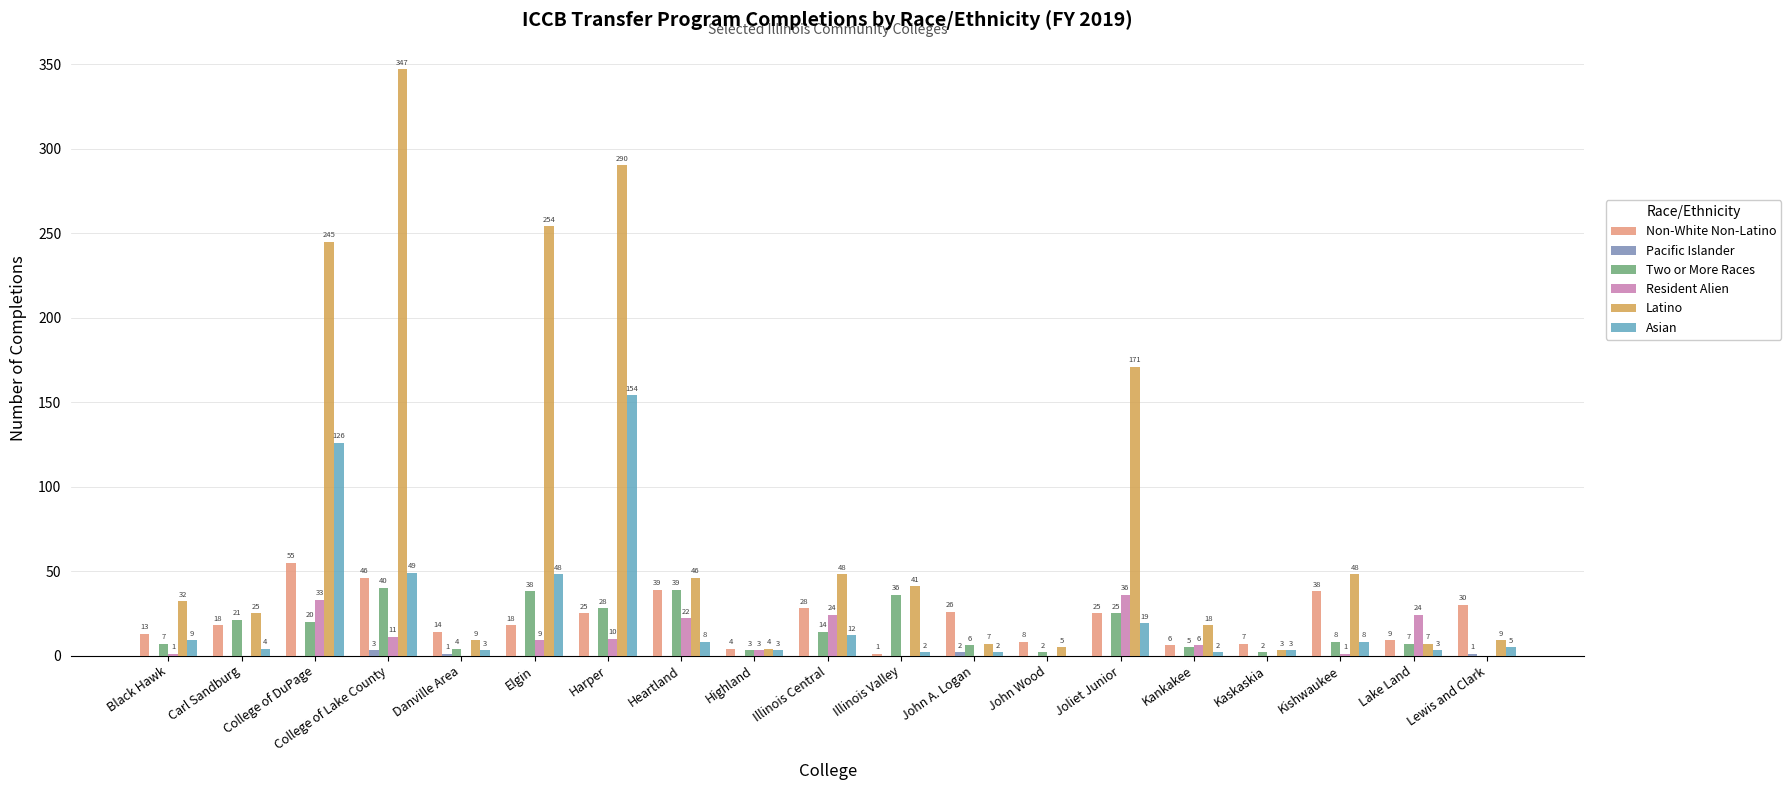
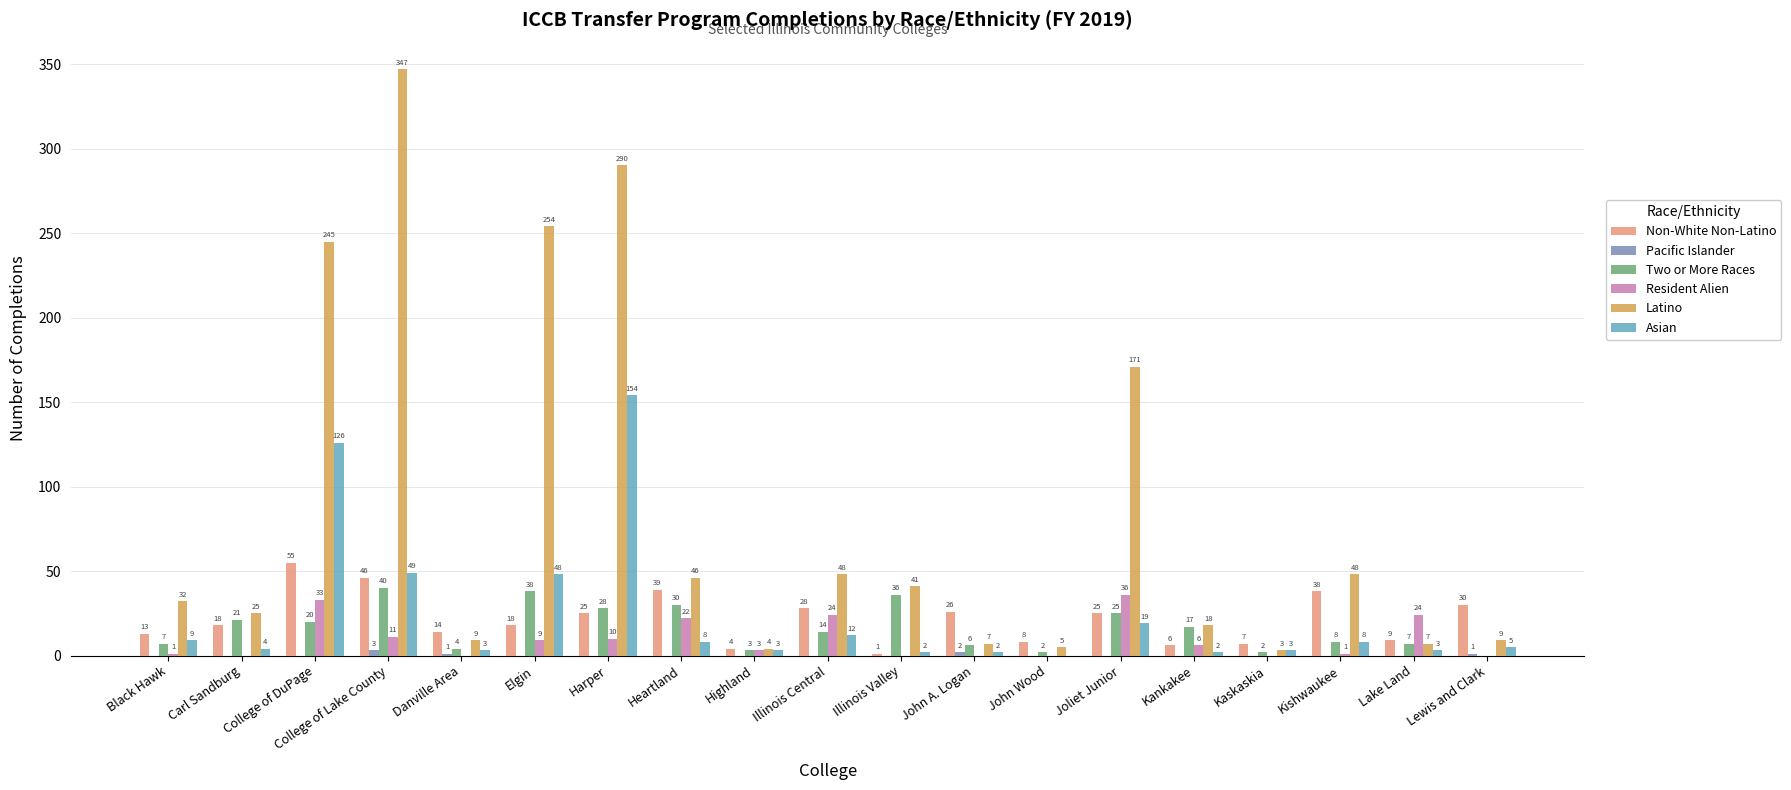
Two or More Races, Heartland: 39 -> 30
Two or More Races, Kankakee: 5 -> 17
